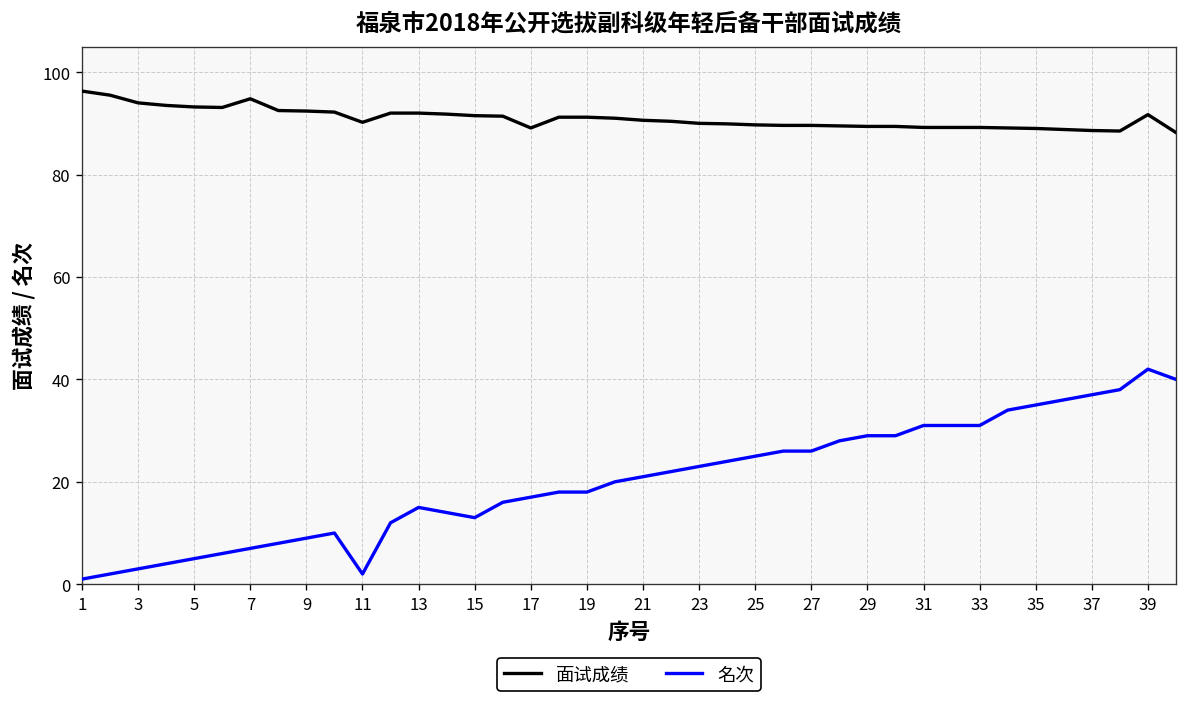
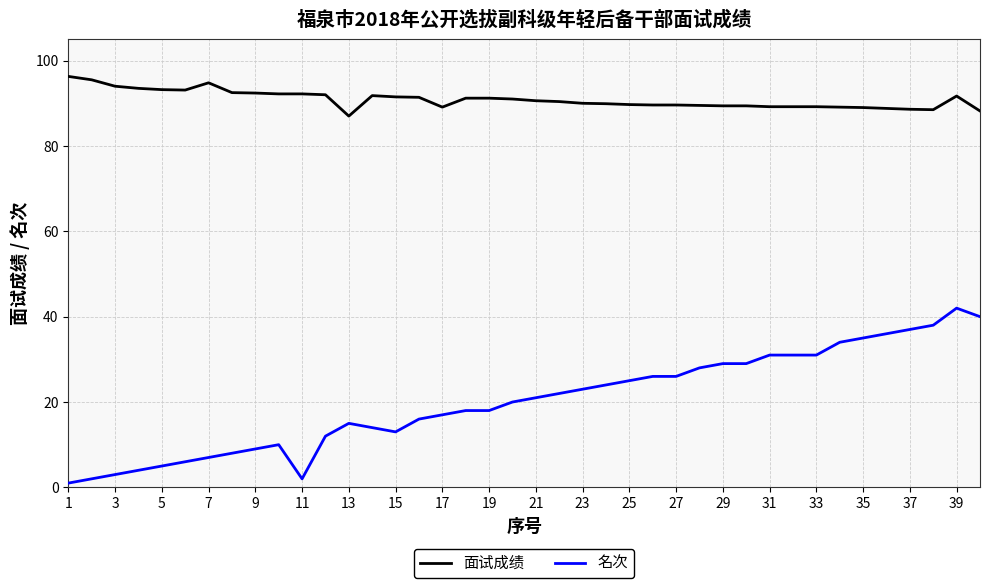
面试成绩, 11: 90 -> 92
面试成绩, 13: 92 -> 87
